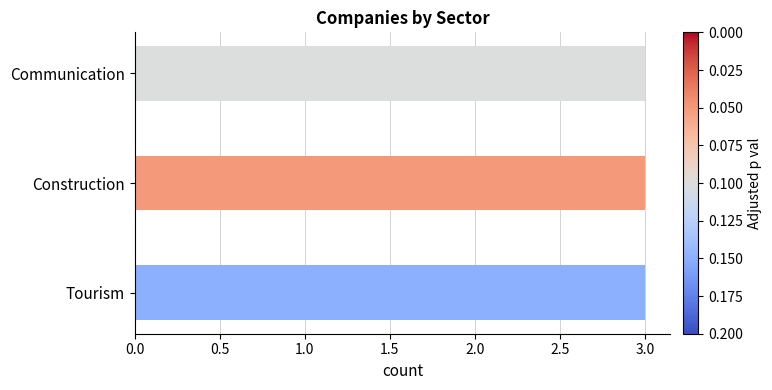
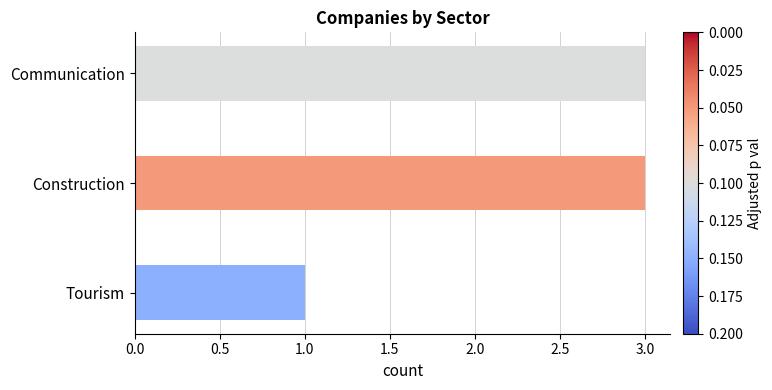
Tourism: 3 -> 1
